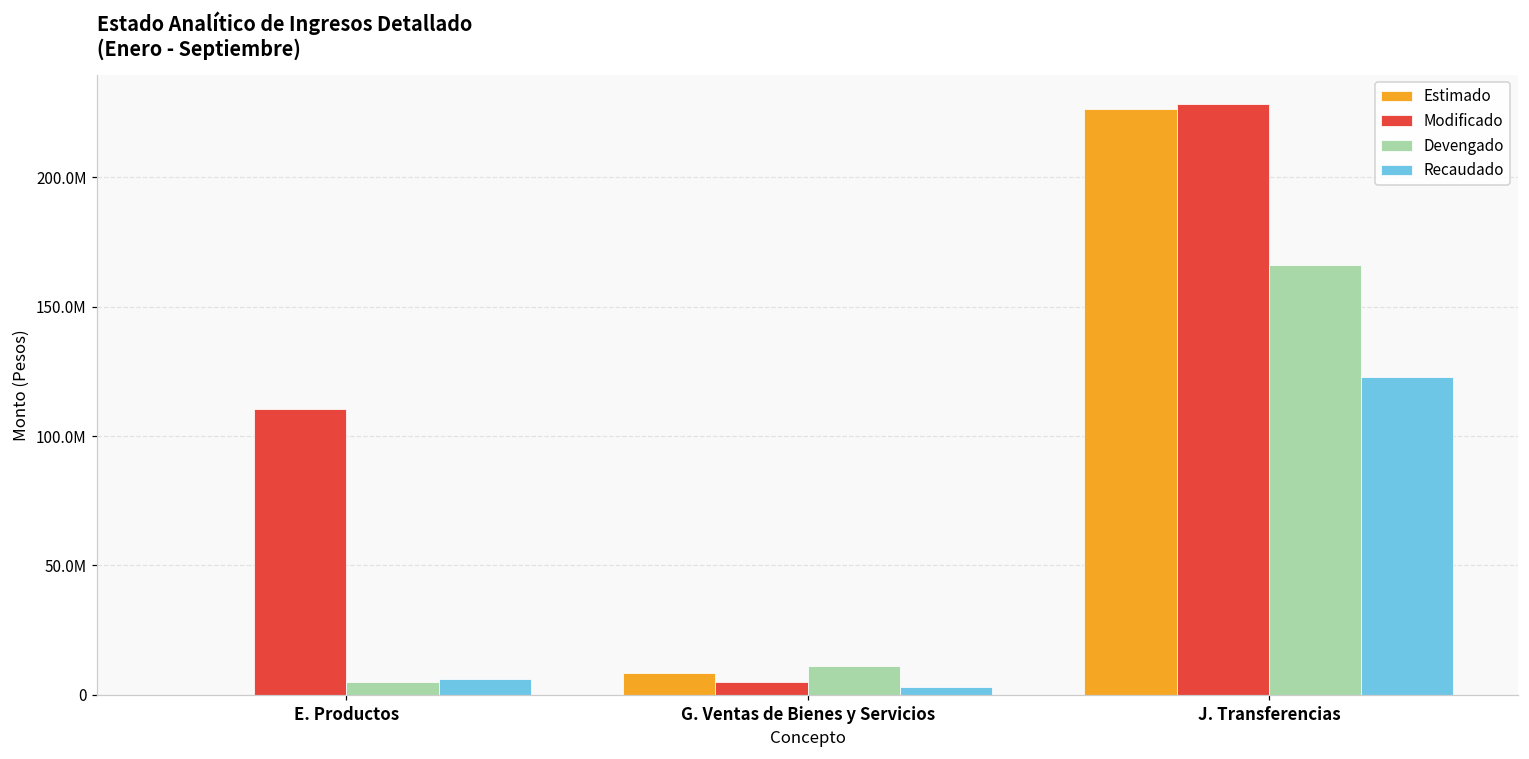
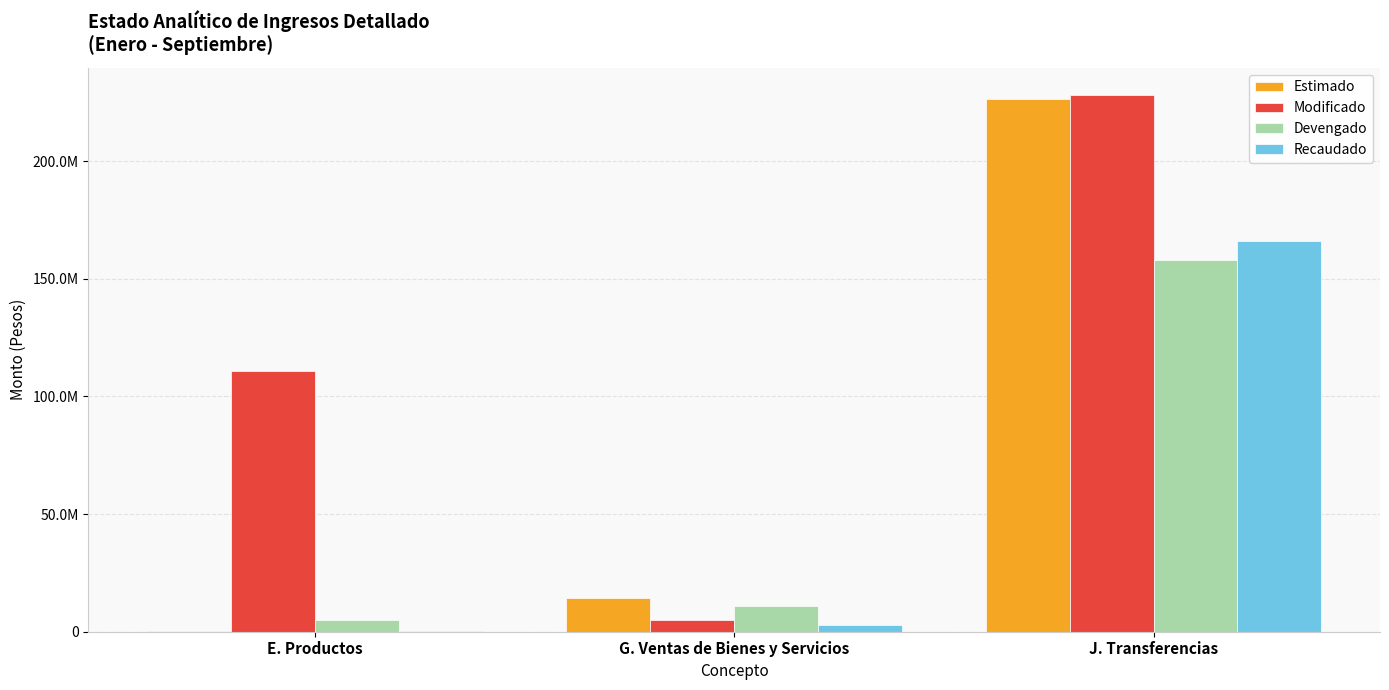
Recaudado, E. Productos: 6000000 -> 0
Estimado, G. Ventas de Bienes y Servicios: 9000000 -> 14000000
Devengado, J. Transferencias: 166000000 -> 158000000
Recaudado, J. Transferencias: 123000000 -> 166000000
